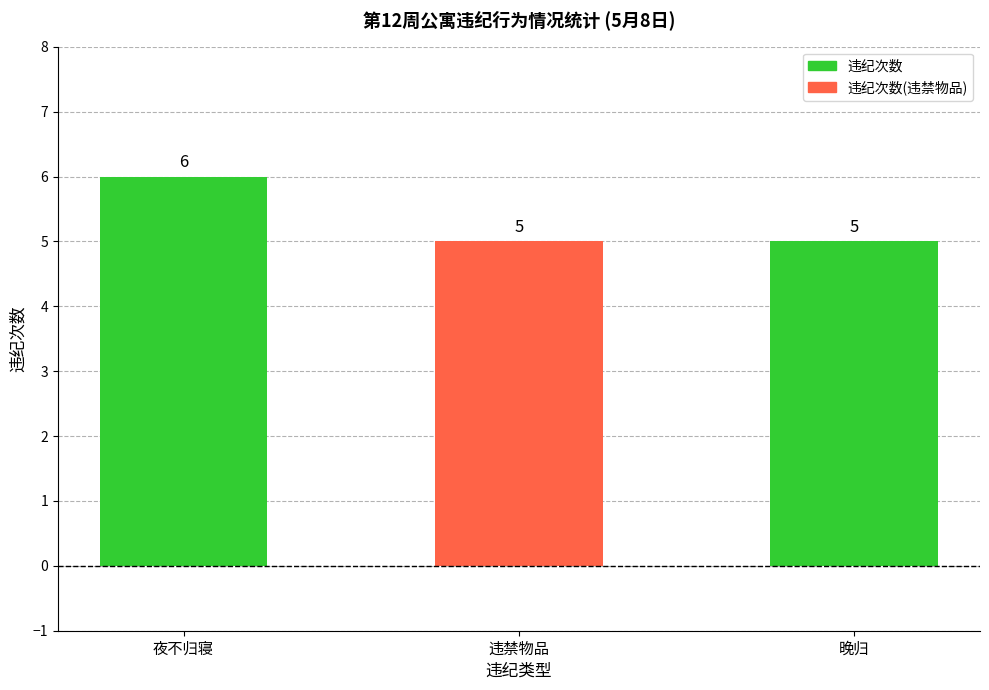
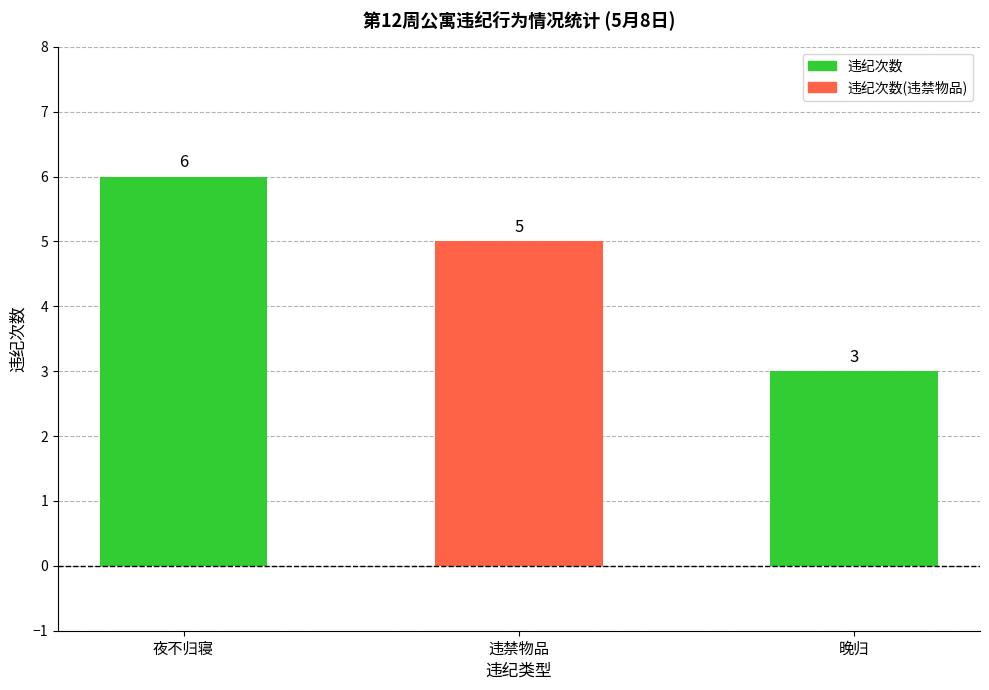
晚归: 5 -> 3
